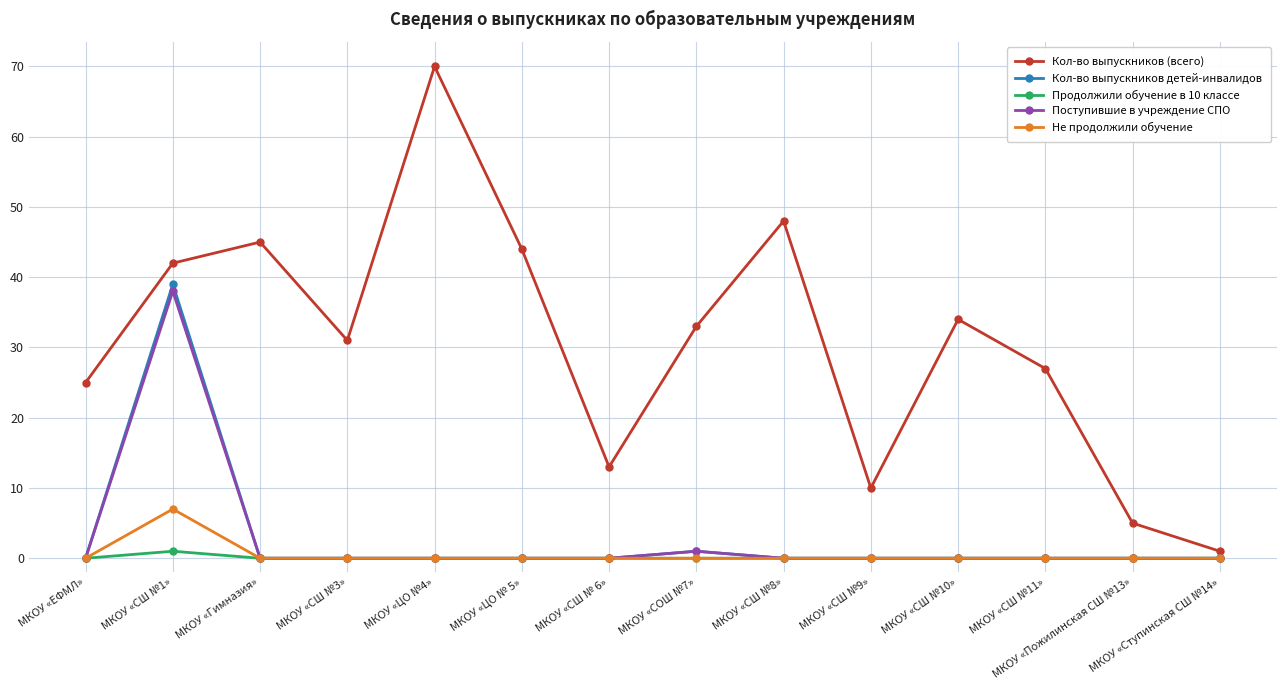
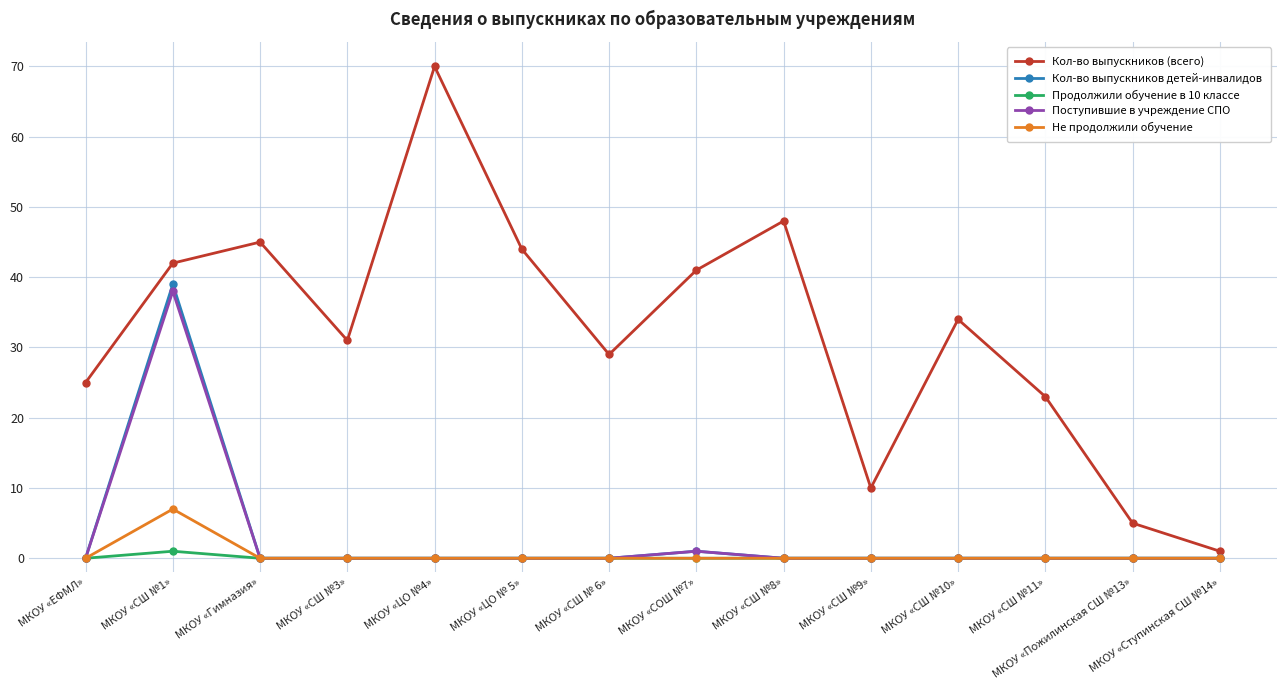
Кол-во выпускников (всего), МКОУ «СШ № 6»: 13 -> 29
Кол-во выпускников (всего), МКОУ «СОШ №7»: 33 -> 41
Кол-во выпускников (всего), МКОУ «СШ №11»: 27 -> 23
